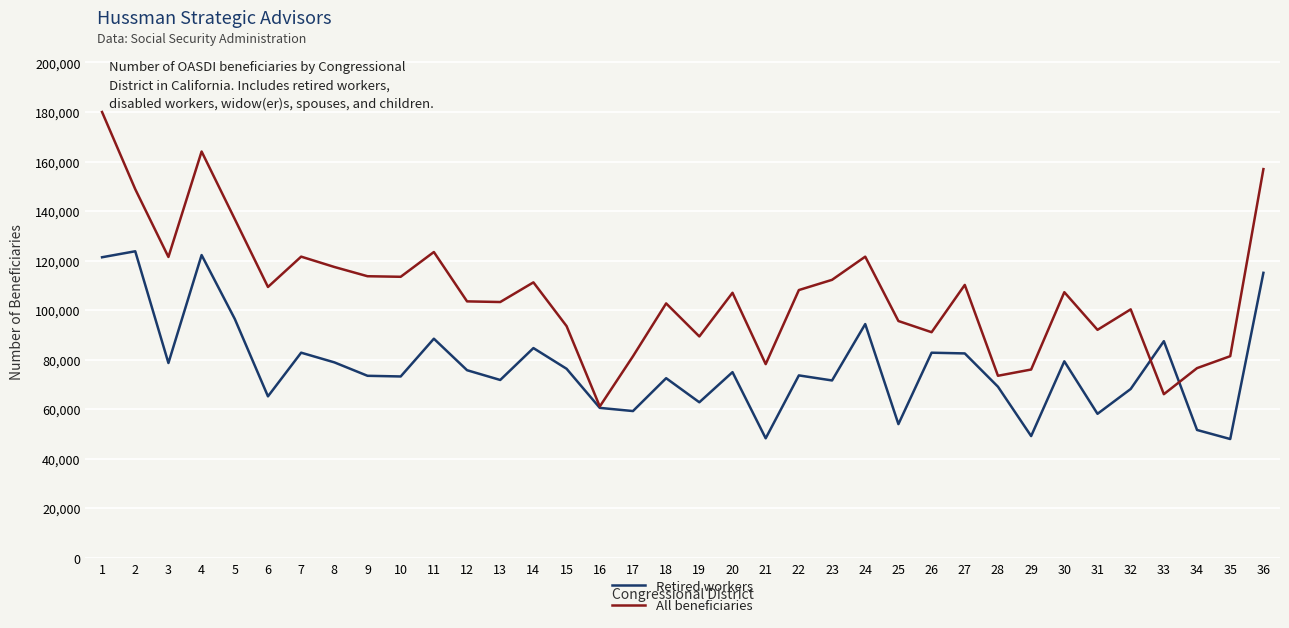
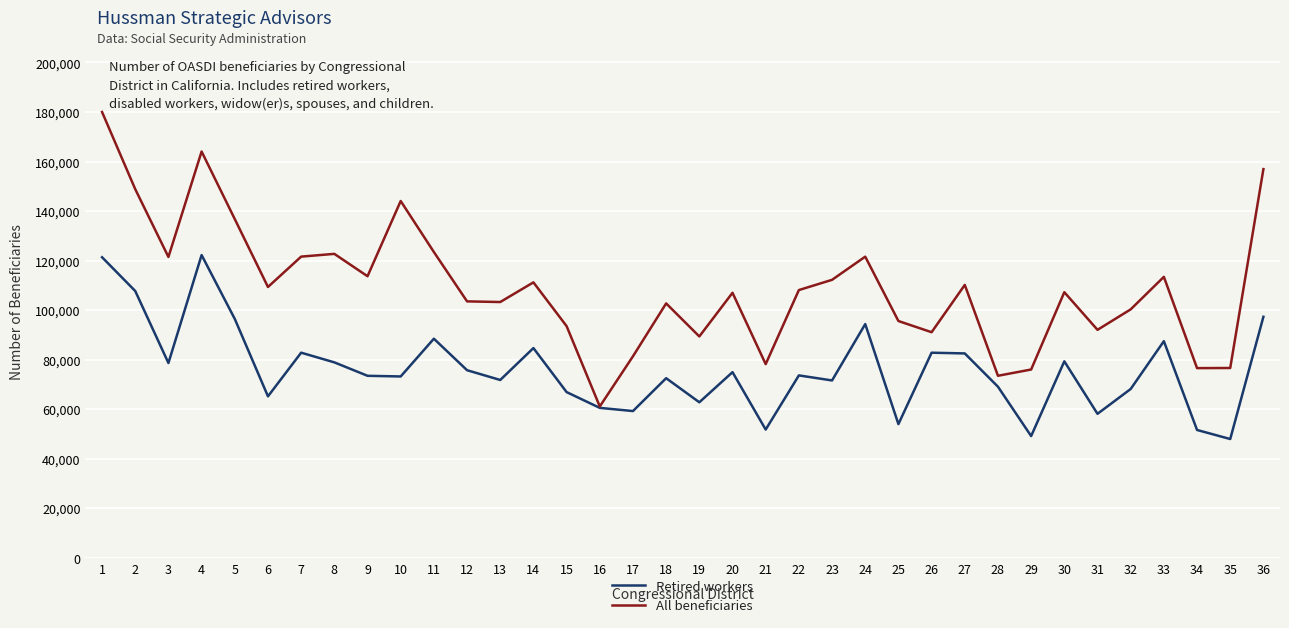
Retired workers, 2: 124,000 -> 108,000
All beneficiaries, 8: 117,000 -> 123,000
All beneficiaries, 10: 113,000 -> 144,000
Retired workers, 15: 76,000 -> 67,000
Retired workers, 21: 48,000 -> 52,000
All beneficiaries, 33: 66,000 -> 113,000
All beneficiaries, 35: 81,000 -> 77,000
Retired workers, 36: 115,000 -> 97,000
